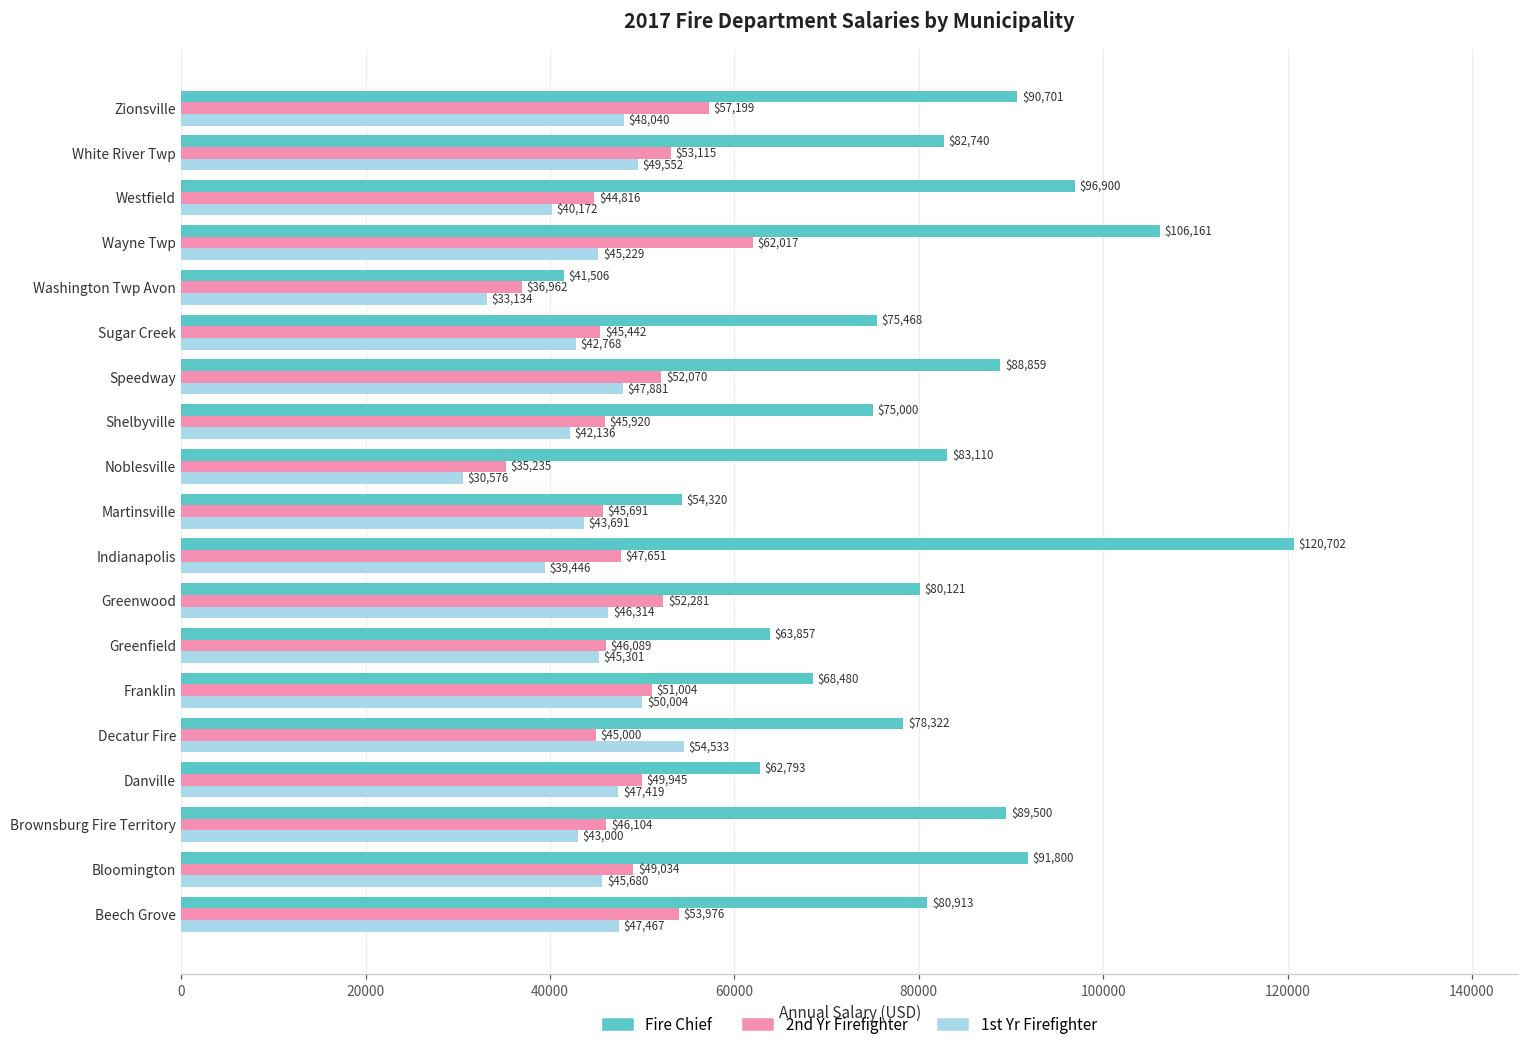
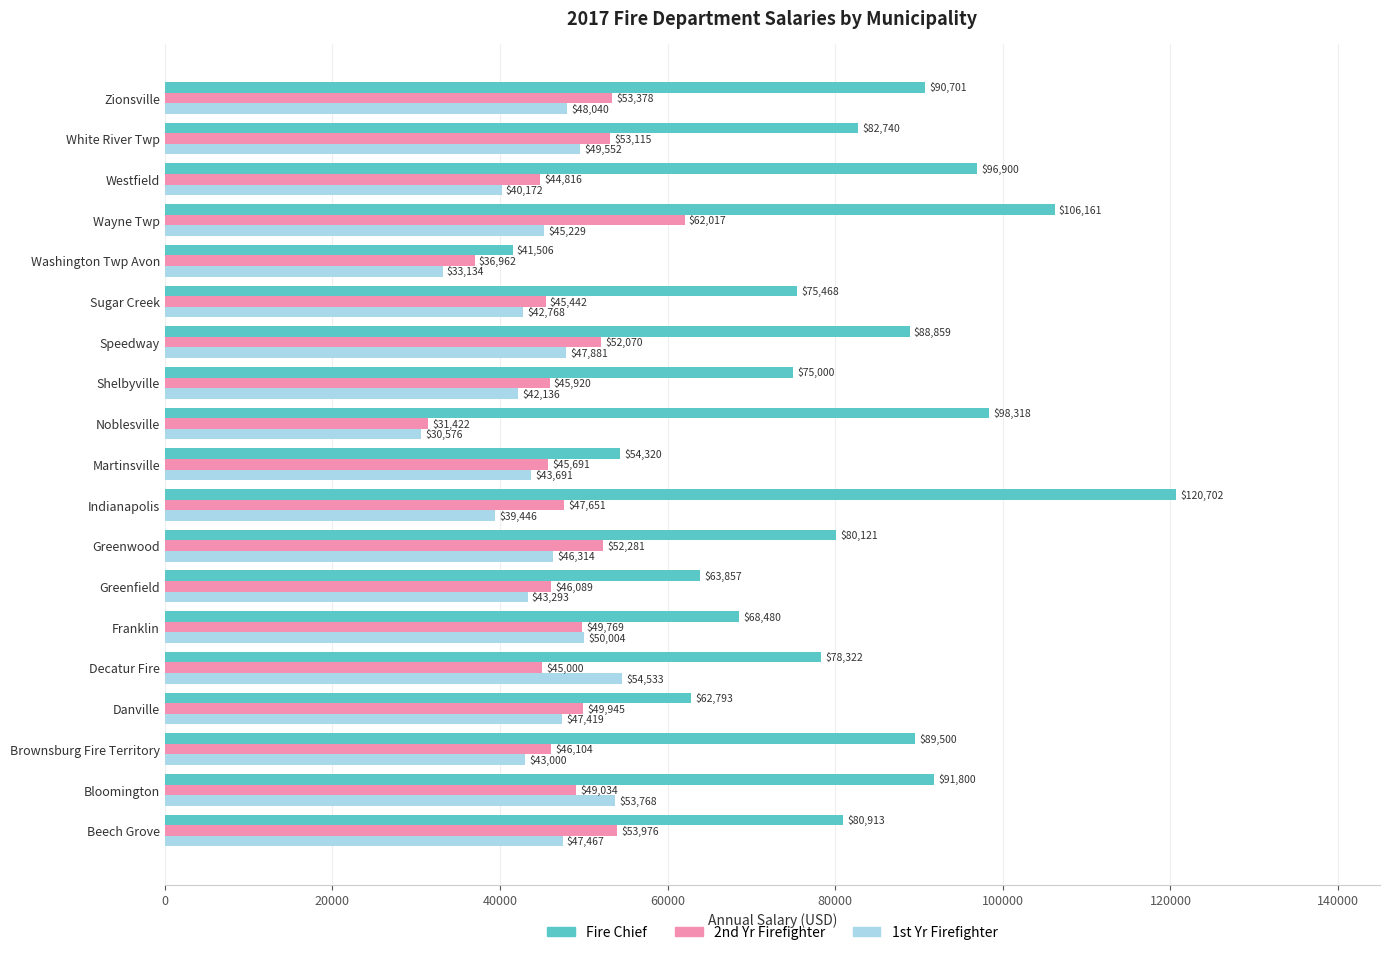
2nd Yr Firefighter, Zionsville: $57,199 -> $53,378
Fire Chief, Noblesville: $83,110 -> $98,318
2nd Yr Firefighter, Noblesville: $35,235 -> $31,422
1st Yr Firefighter, Greenfield: $45,301 -> $43,293
2nd Yr Firefighter, Franklin: $51,004 -> $49,769
1st Yr Firefighter, Bloomington: $45,680 -> $53,768
